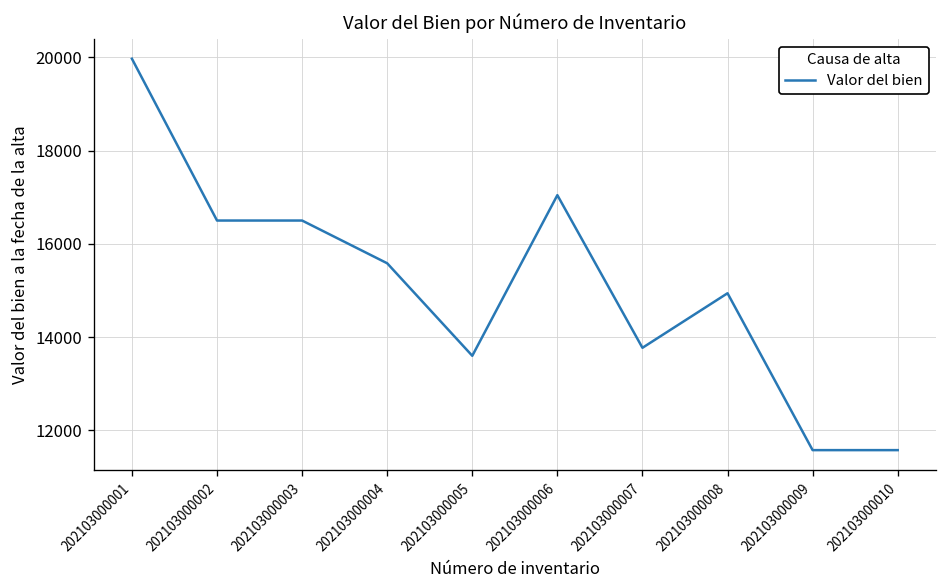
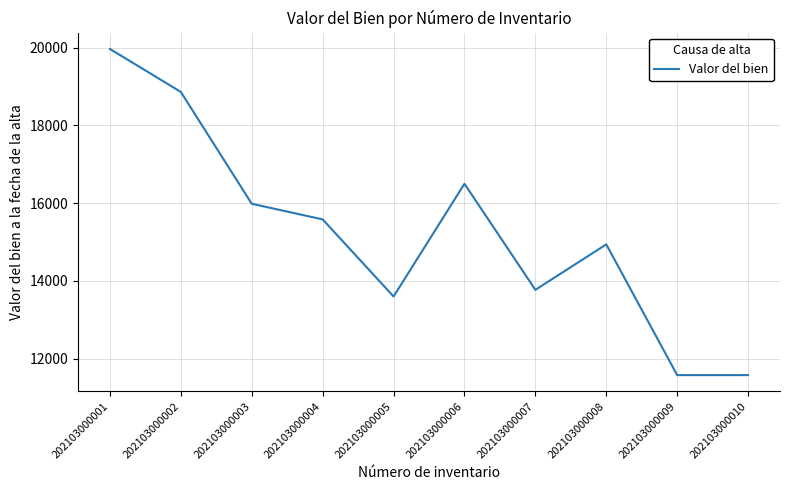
202103000002: 16500 -> 18900
202103000003: 16500 -> 16000
202103000006: 17000 -> 16500
